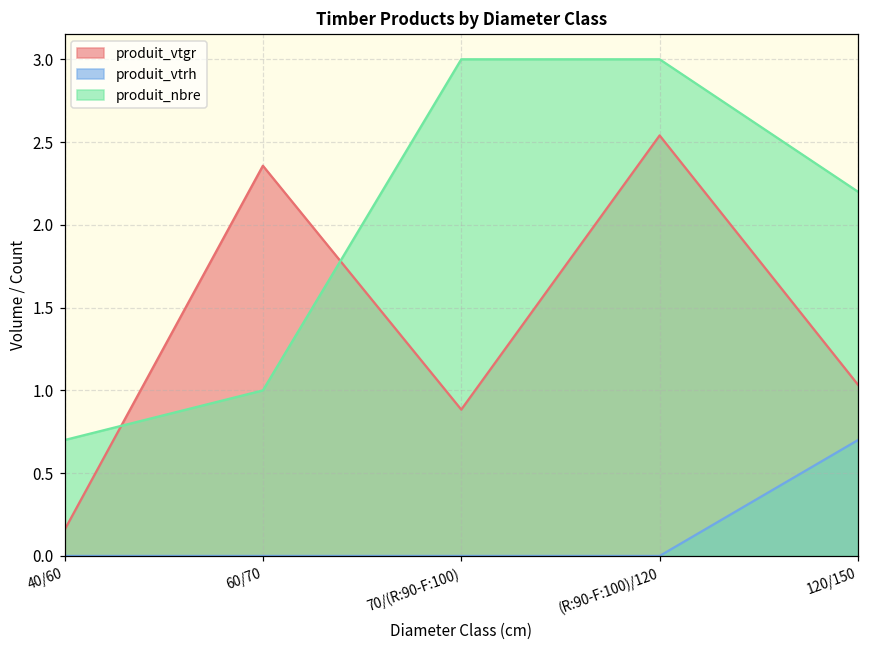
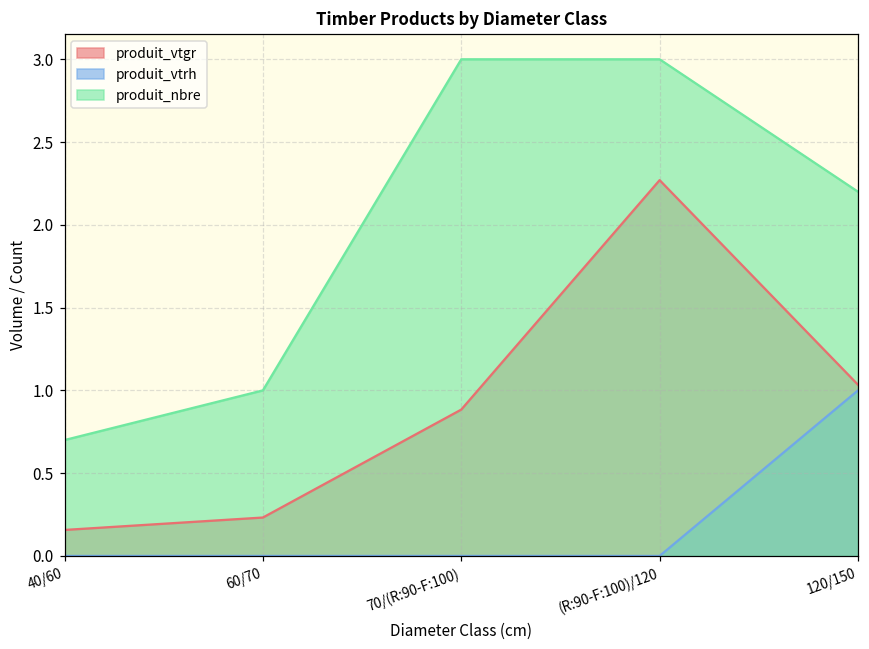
produit_vtgr, 60/70: 2.36 -> 0.23
produit_vtgr, (R:90-F:100)/120: 2.54 -> 2.27
produit_vtrh, 120/150: 0.7 -> 1.0
